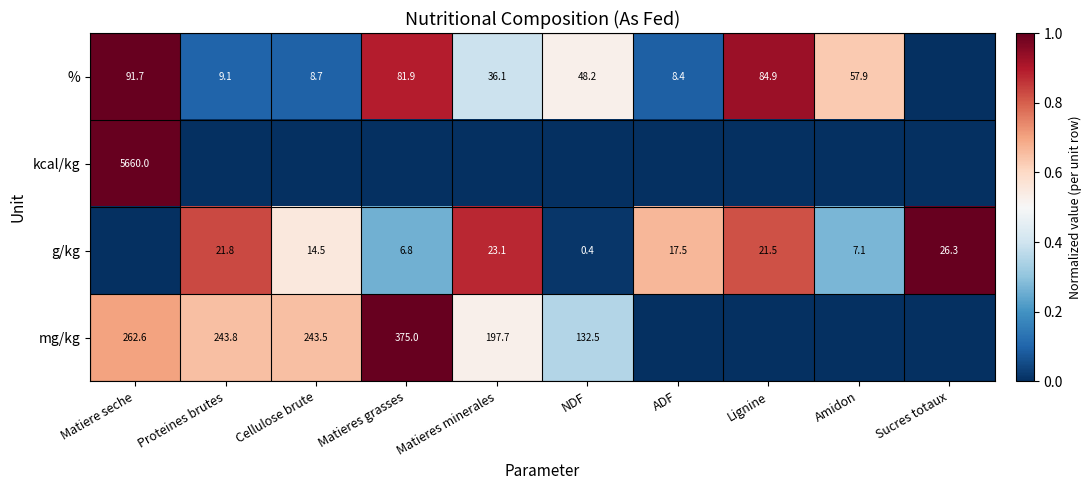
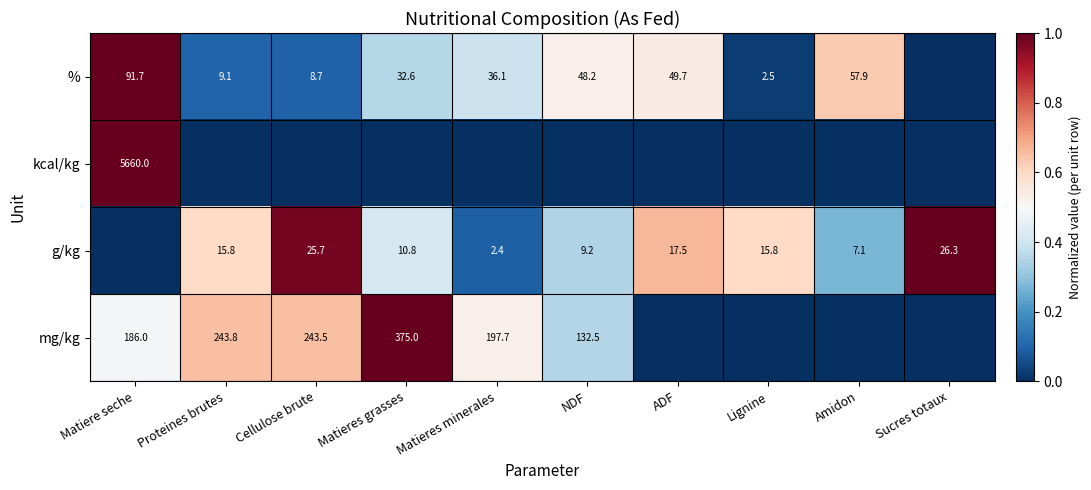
%, Matieres grasses: 81.9 -> 32.6
%, ADF: 8.4 -> 49.7
%, Lignine: 84.9 -> 2.5
g/kg, Proteines brutes: 21.8 -> 15.8
g/kg, Cellulose brute: 14.5 -> 25.7
g/kg, Matieres grasses: 6.8 -> 10.8
g/kg, Matieres minerales: 23.1 -> 2.4
g/kg, NDF: 0.4 -> 9.2
g/kg, Lignine: 21.5 -> 15.8
mg/kg, Matiere seche: 262.6 -> 186.0
